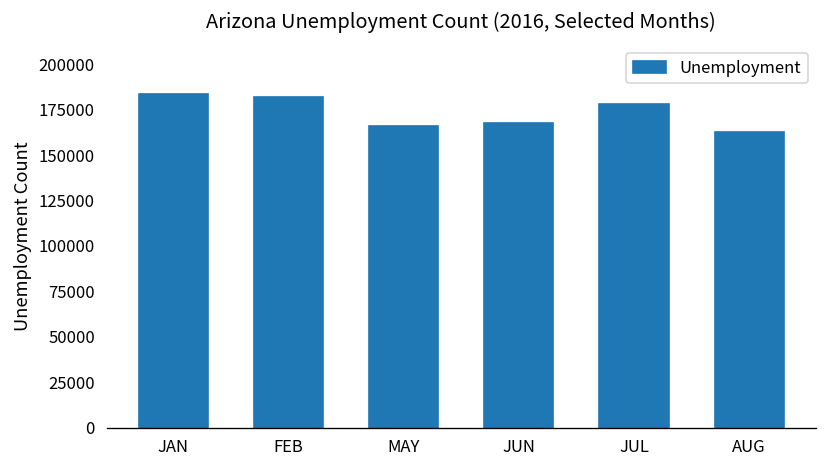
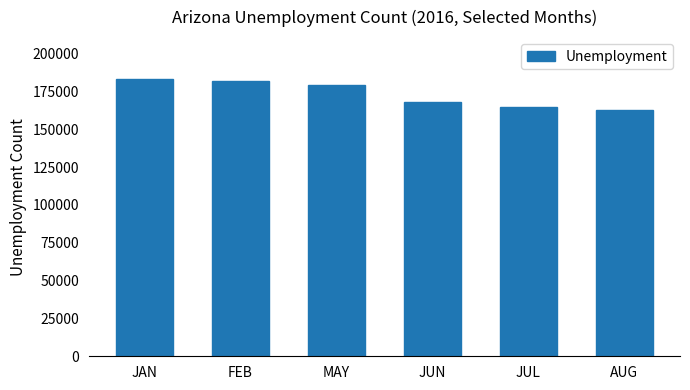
MAY: 166000 -> 179000
JUL: 178000 -> 165000
